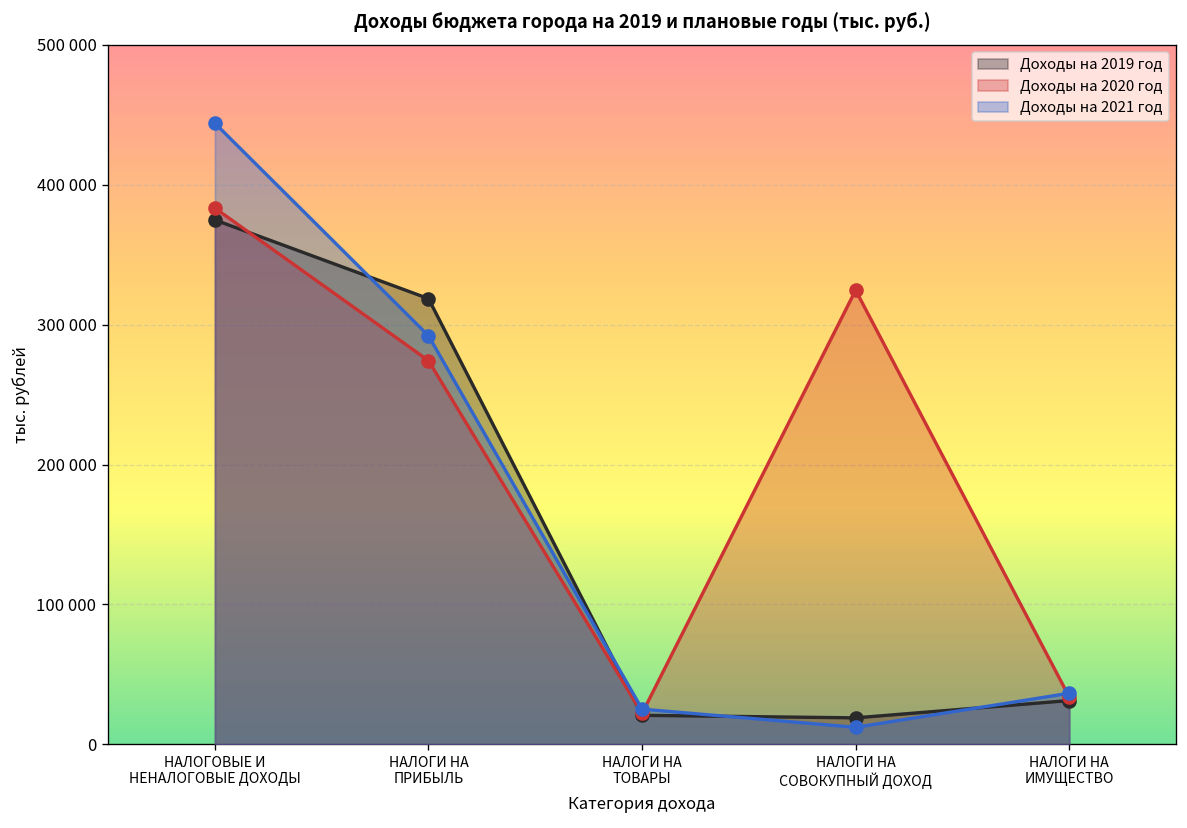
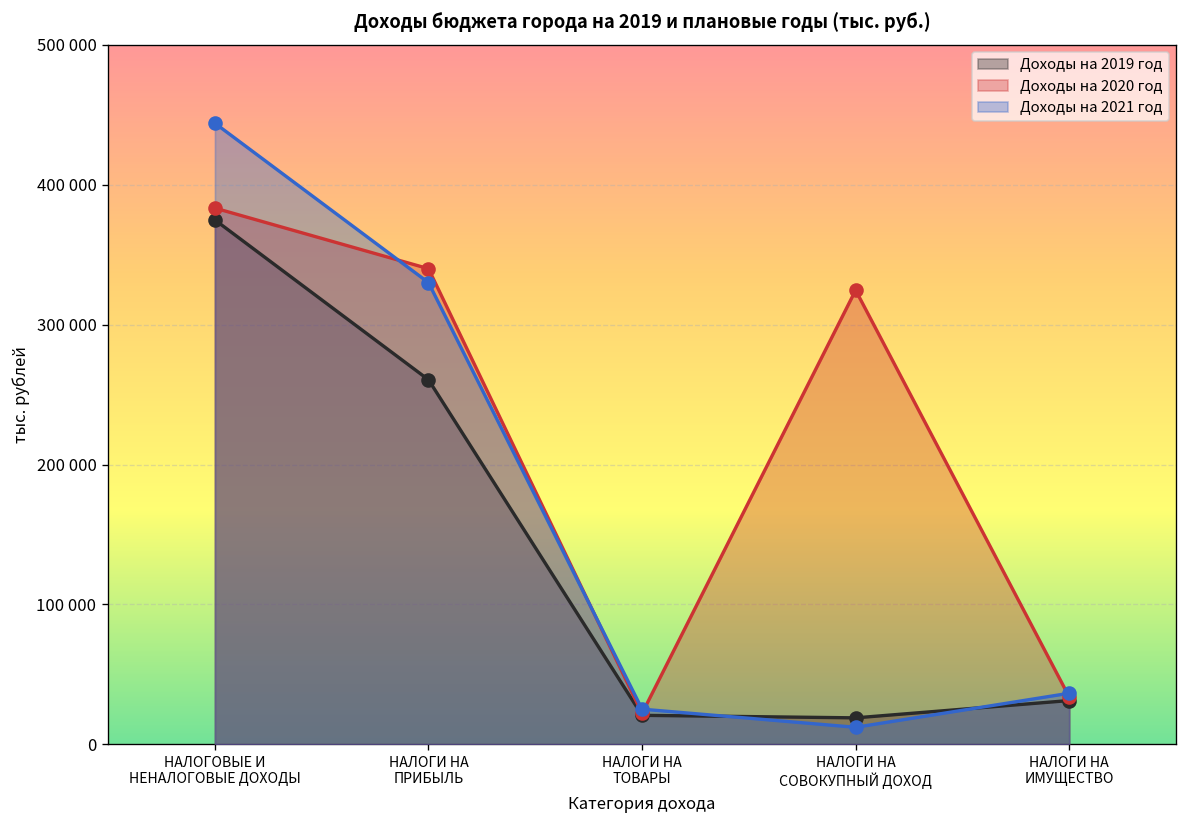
Доходы на 2019 год, НАЛОГИ НА ПРИБЫЛЬ: 319000 -> 261000
Доходы на 2020 год, НАЛОГИ НА ПРИБЫЛЬ: 274000 -> 340000
Доходы на 2021 год, НАЛОГИ НА ПРИБЫЛЬ: 292000 -> 330000
